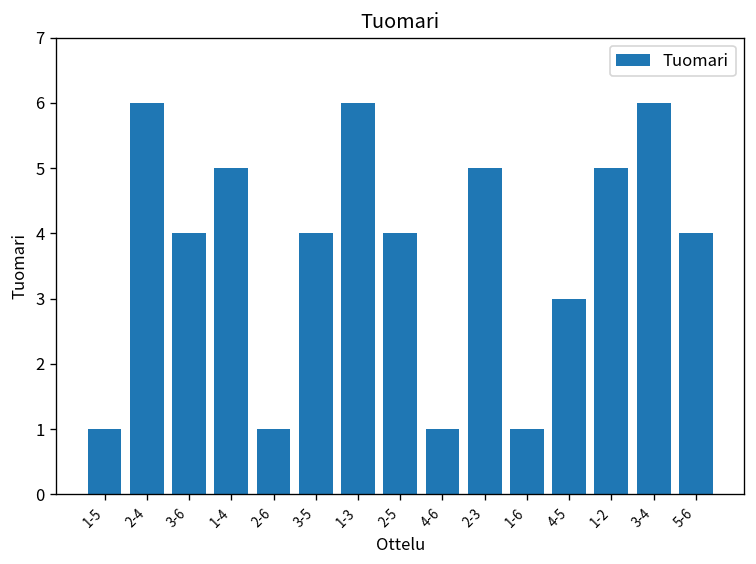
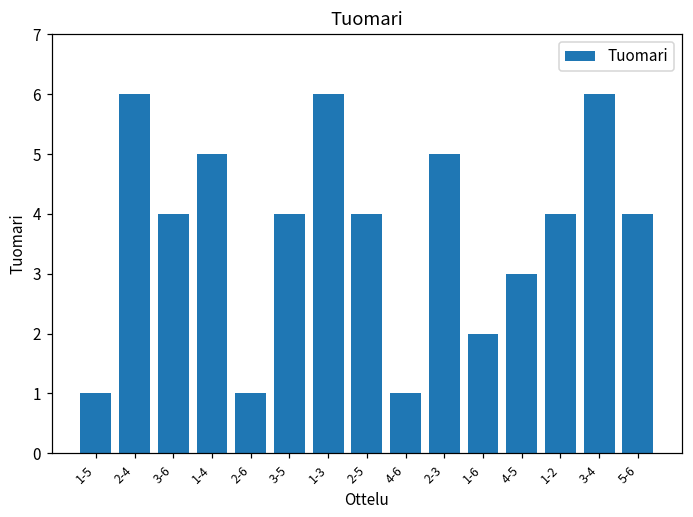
1-6: 1 -> 2
1-2: 5 -> 4
